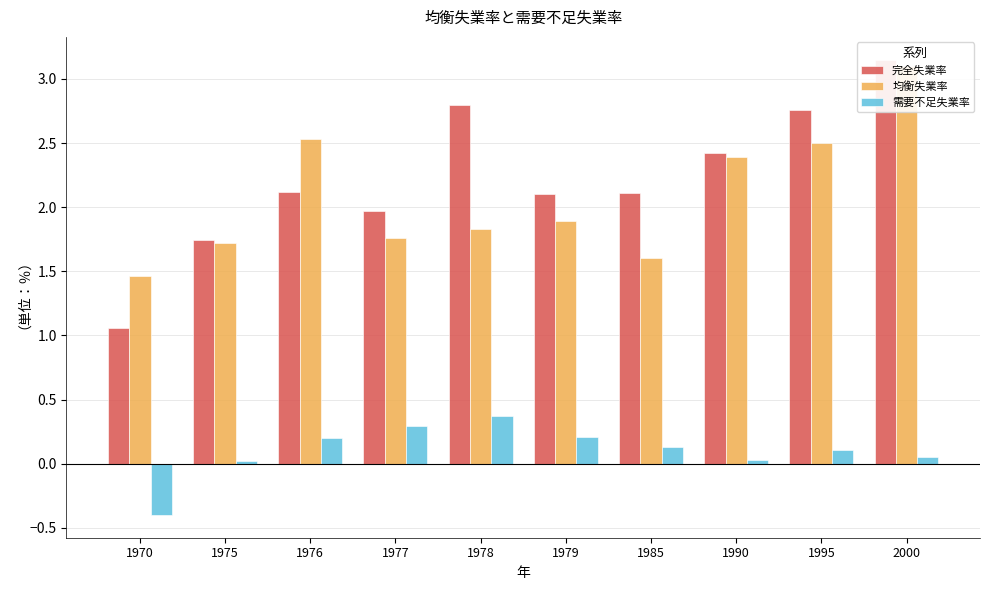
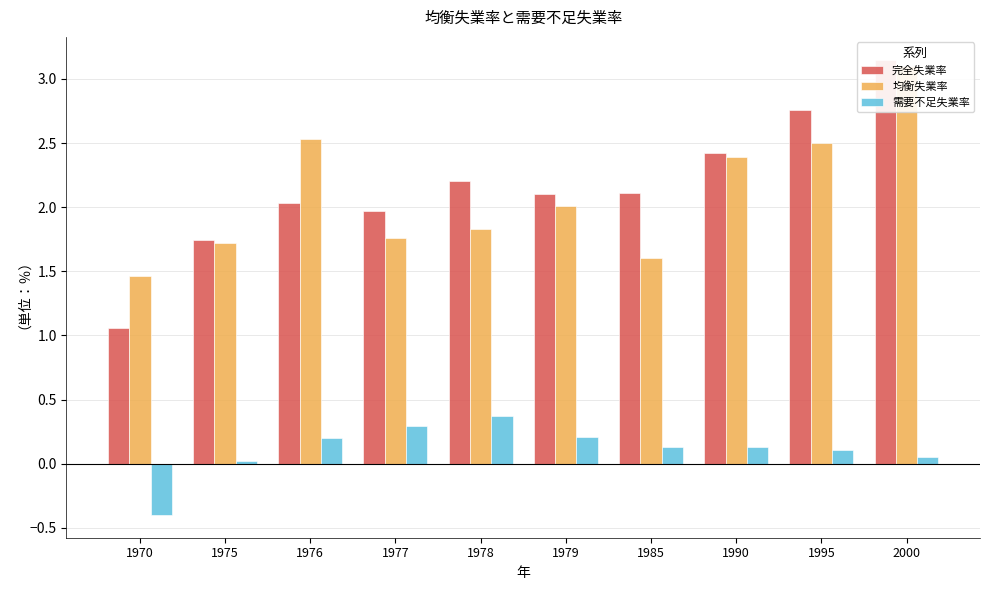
完全失業率, 1976: 2.12 -> 2.03
完全失業率, 1978: 2.8 -> 2.2
均衡失業率, 1979: 1.89 -> 2.01
需要不足失業率, 1990: 0.03 -> 0.13
